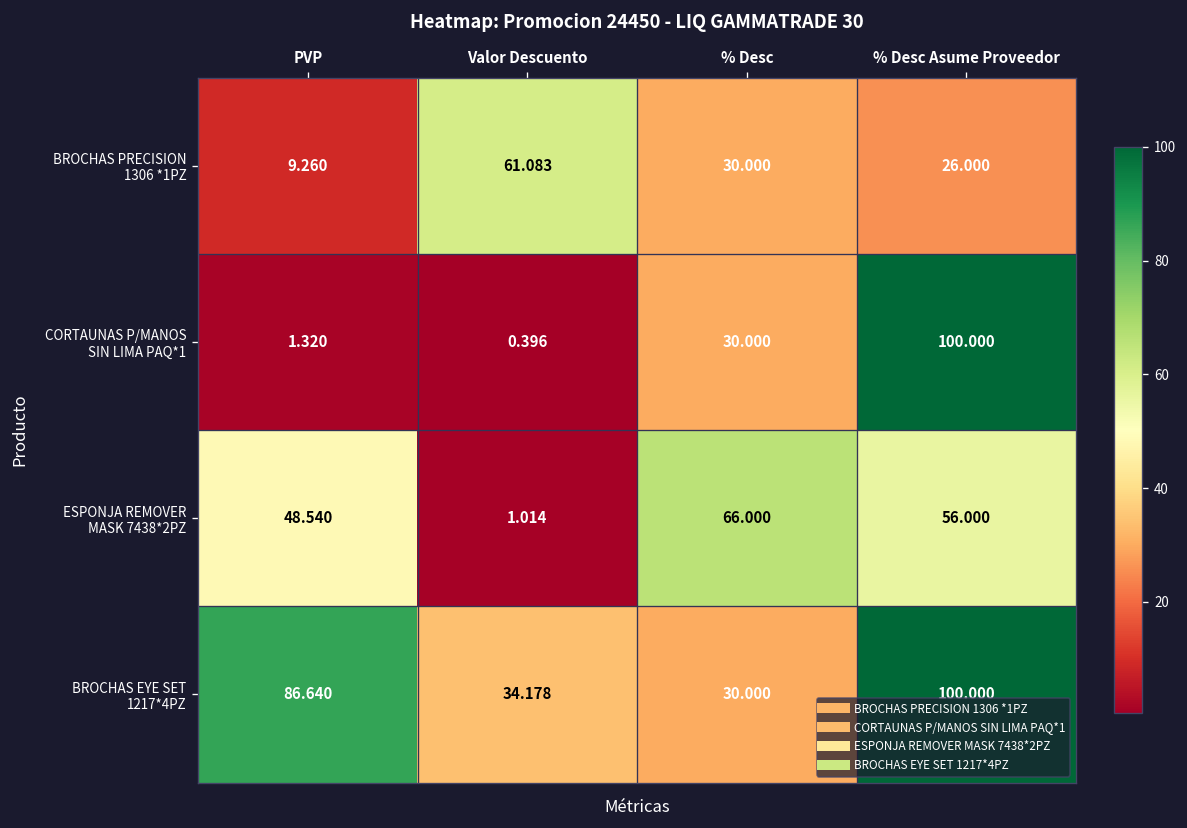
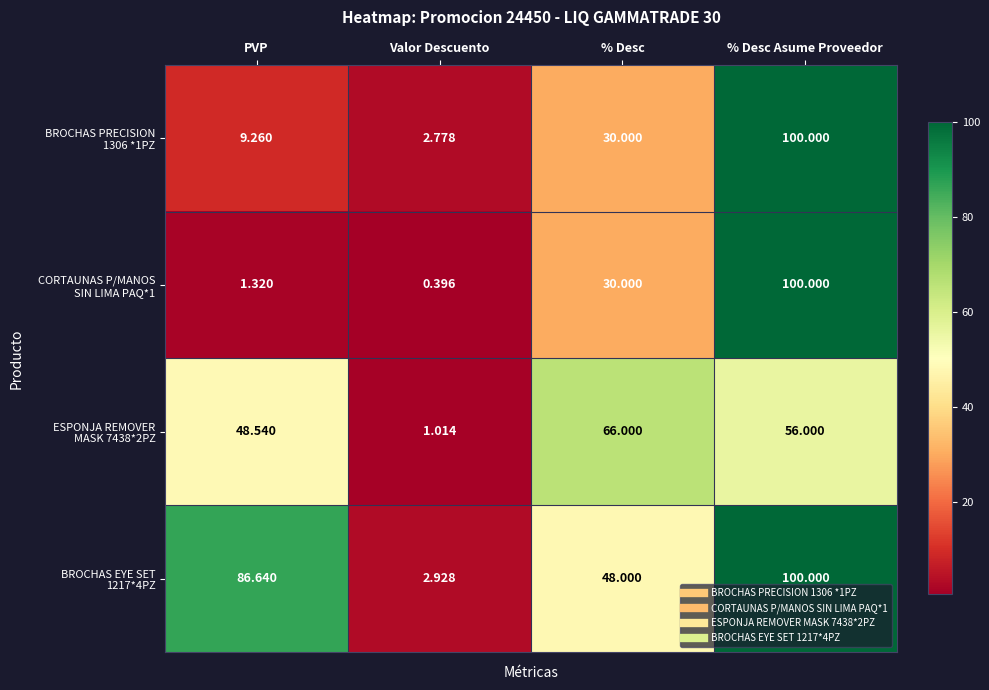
BROCHAS PRECISION 1306 *1PZ, Valor Descuento: 61.083 -> 2.778
BROCHAS PRECISION 1306 *1PZ, % Desc Asume Proveedor: 26.000 -> 100.000
BROCHAS EYE SET 1217*4PZ, Valor Descuento: 34.178 -> 2.928
BROCHAS EYE SET 1217*4PZ, % Desc: 30.000 -> 48.000
